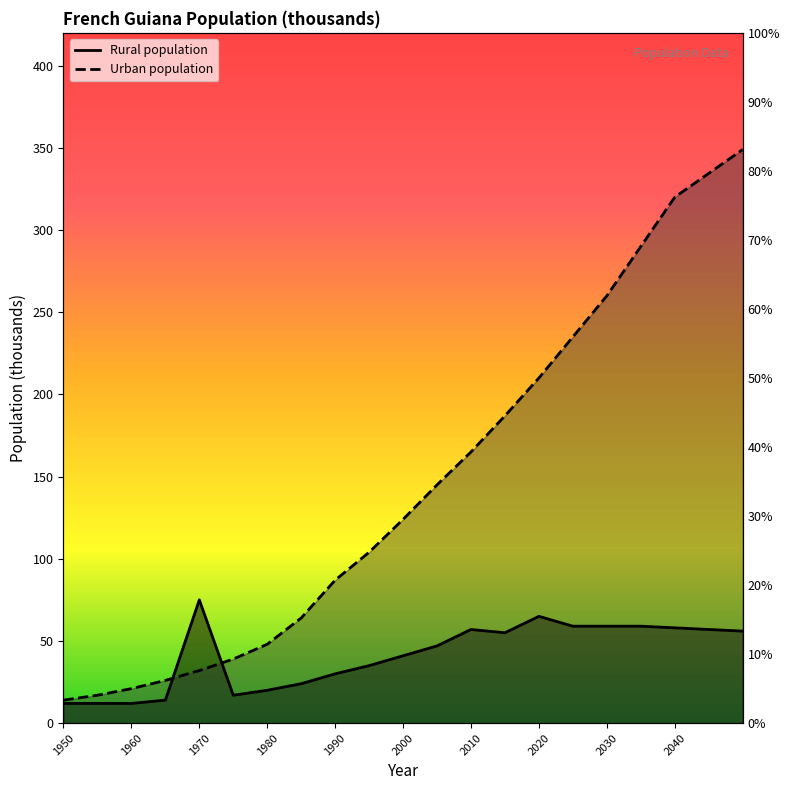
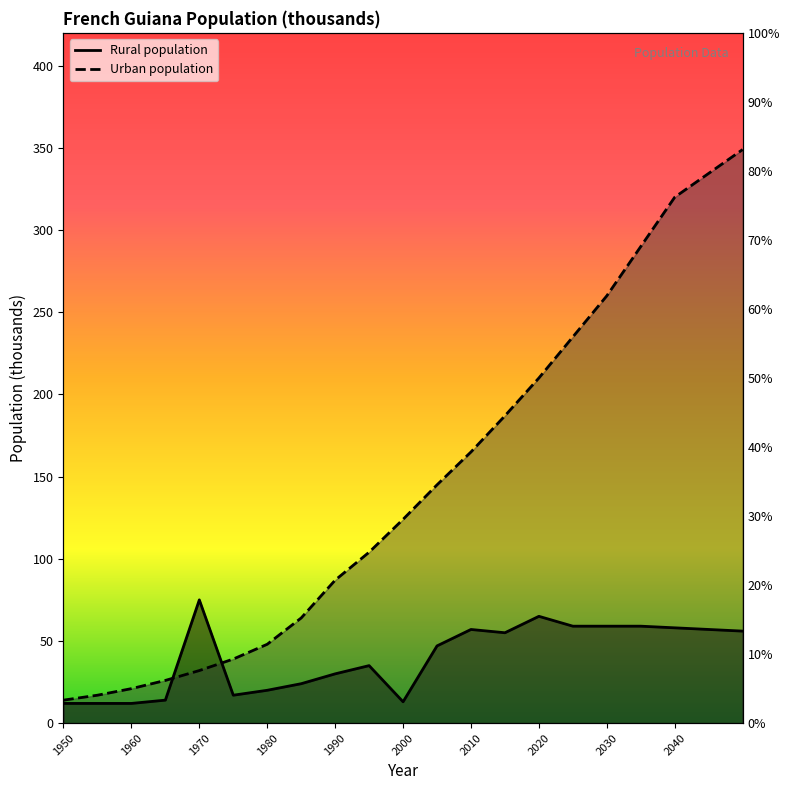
Rural population, 2000: 41 -> 13
